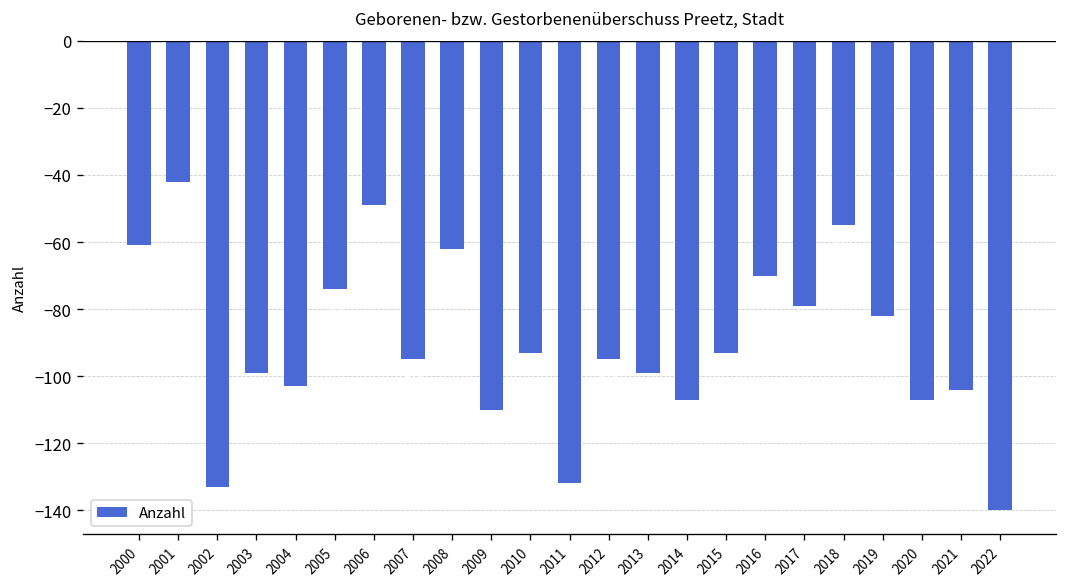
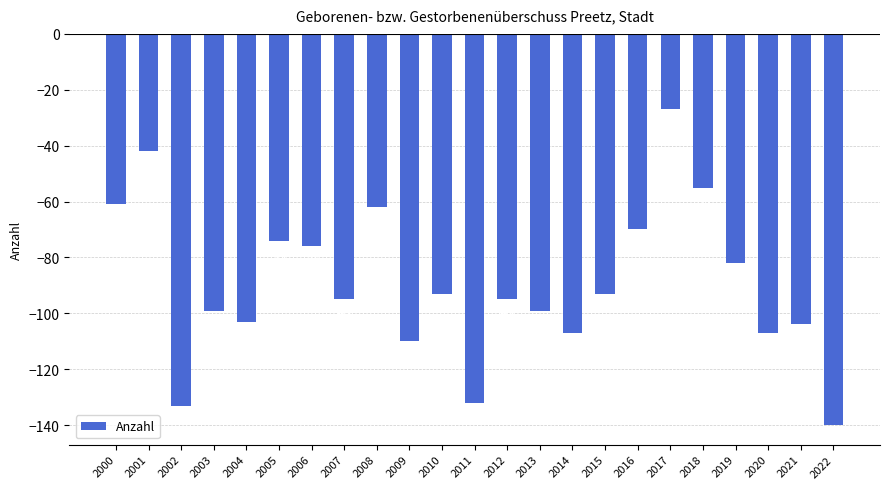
2006: -49 -> -76
2017: -79 -> -27
